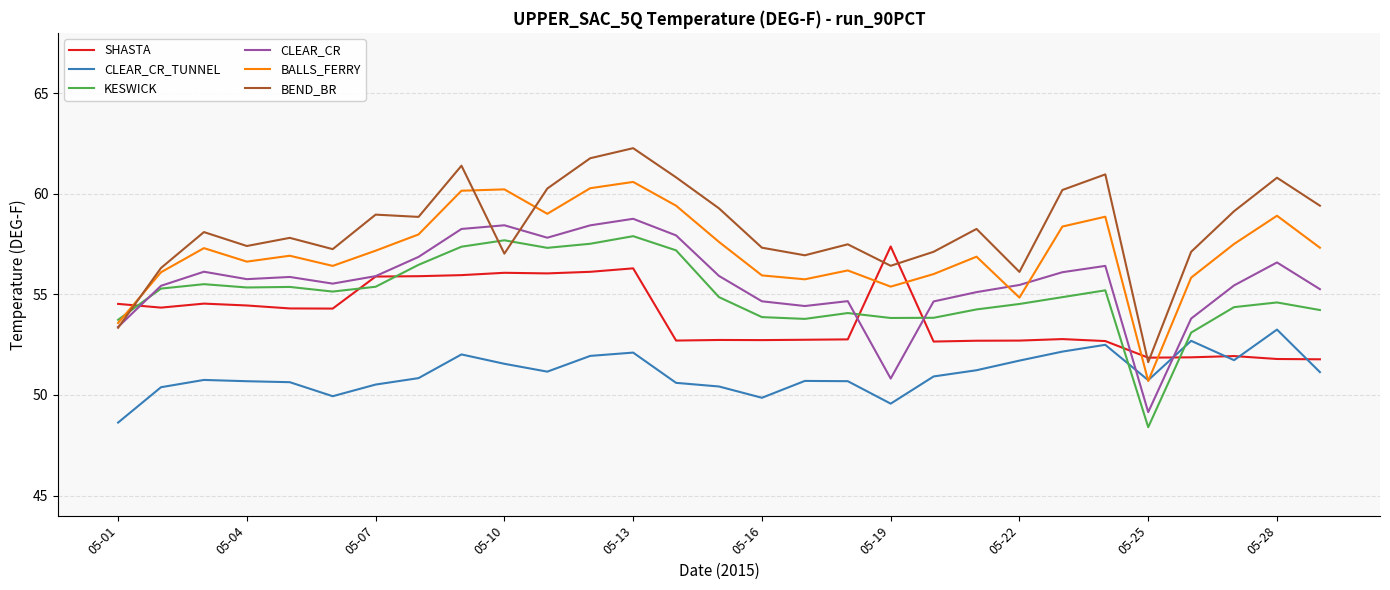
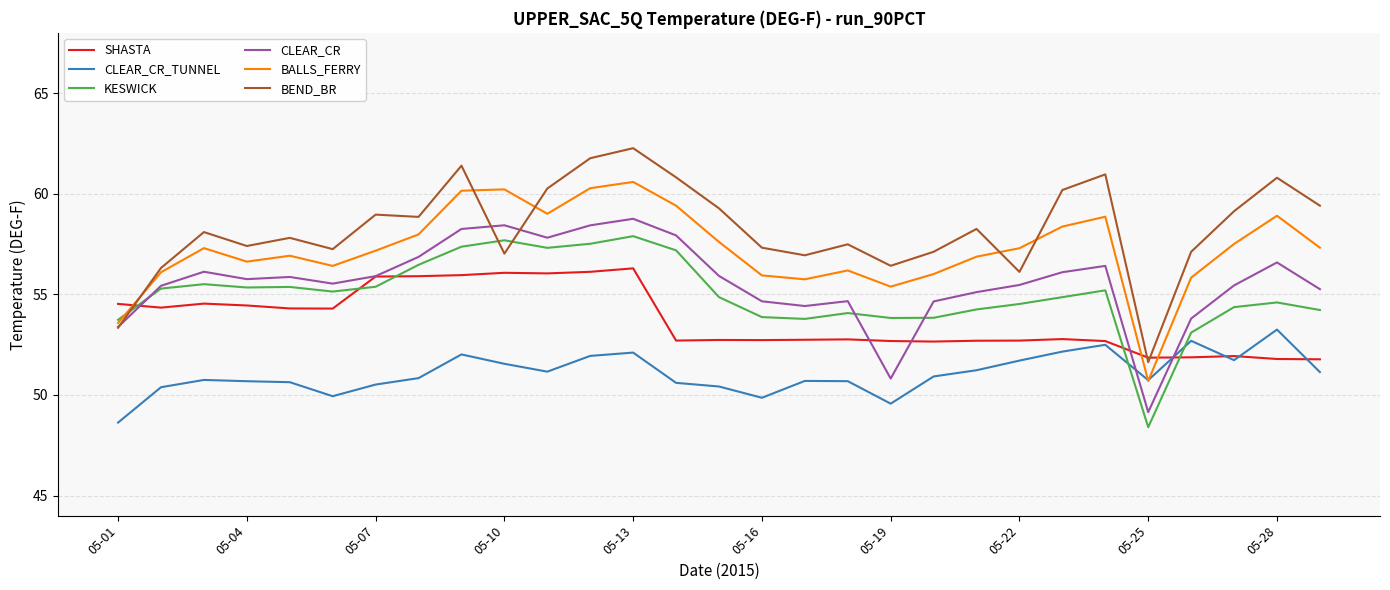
SHASTA, 05-19: 57.4 -> 52.7
BALLS_FERRY, 05-22: 54.8 -> 57.3
